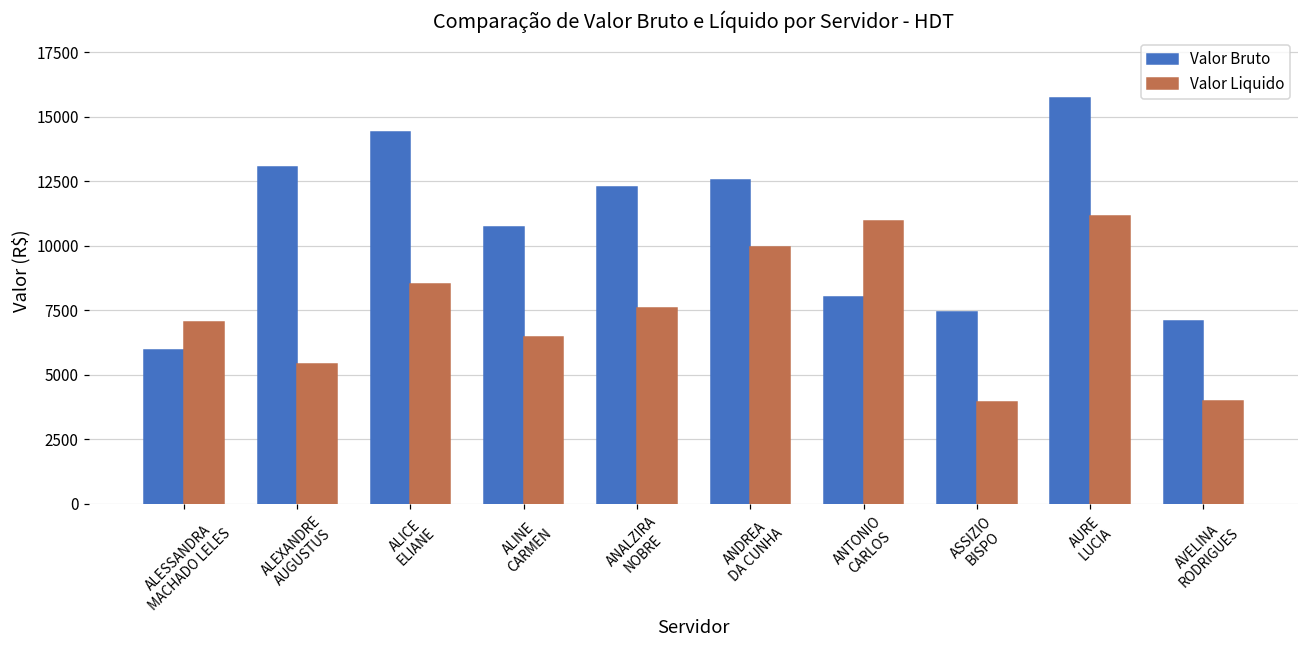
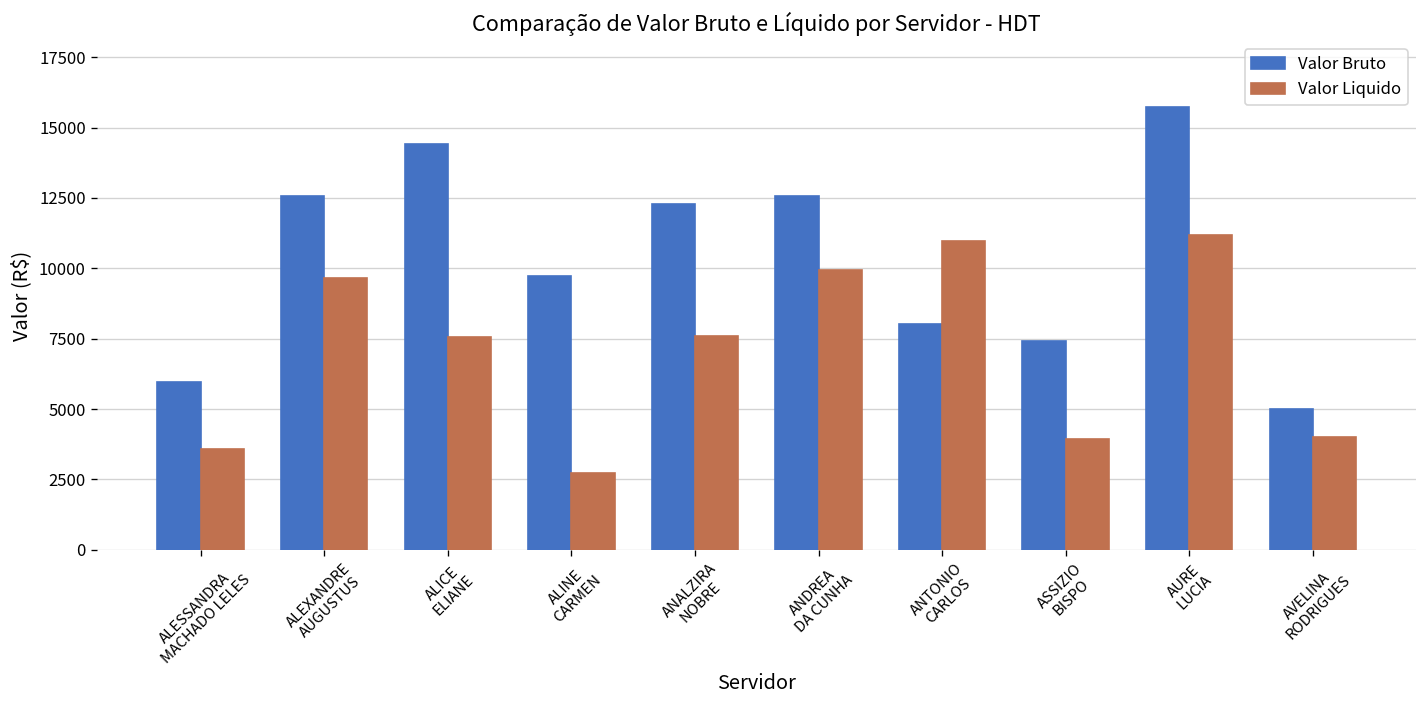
Valor Liquido, ALESSANDRA MACHADO LELES: 7100 -> 3600
Valor Bruto, ALEXANDRE AUGUSTUS: 13100 -> 12600
Valor Liquido, ALEXANDRE AUGUSTUS: 5400 -> 9600
Valor Liquido, ALICE ELIANE: 8500 -> 7600
Valor Bruto, ALINE CARMEN: 10700 -> 9700
Valor Liquido, ALINE CARMEN: 6500 -> 2700
Valor Bruto, AVELINA RODRIGUES: 7100 -> 5000
